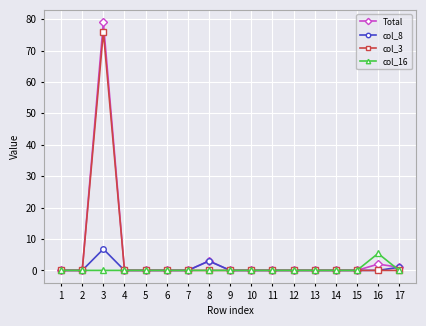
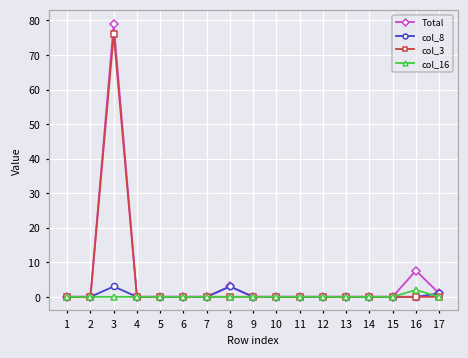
col_8, 3: 7 -> 3
Total, 16: 2 -> 8
col_16, 16: 5 -> 2
